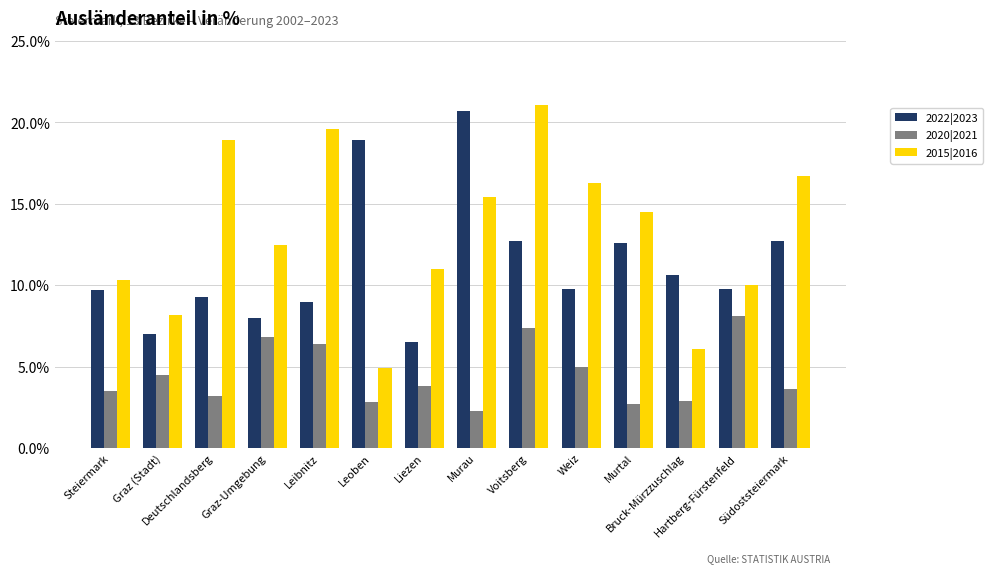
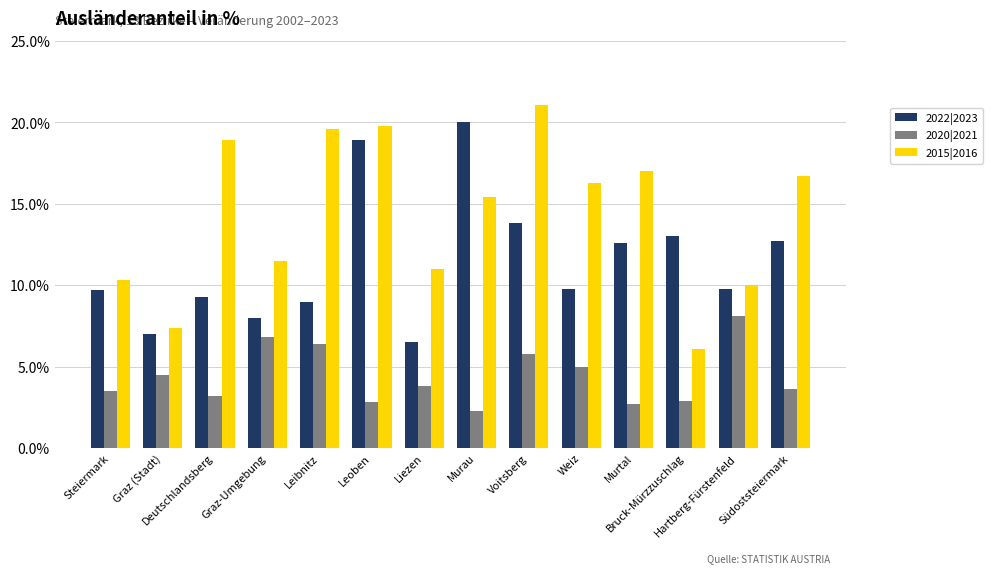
2015|2016, Graz (Stadt): 8.2% -> 7.4%
2015|2016, Graz-Umgebung: 12.5% -> 11.5%
2015|2016, Leoben: 4.9% -> 19.8%
2022|2023, Murau: 20.7% -> 20.0%
2022|2023, Voitsberg: 12.7% -> 13.8%
2020|2021, Voitsberg: 7.4% -> 5.8%
2015|2016, Murtal: 14.5% -> 17.0%
2022|2023, Bruck-Mürzzuschlag: 10.6% -> 13.0%
